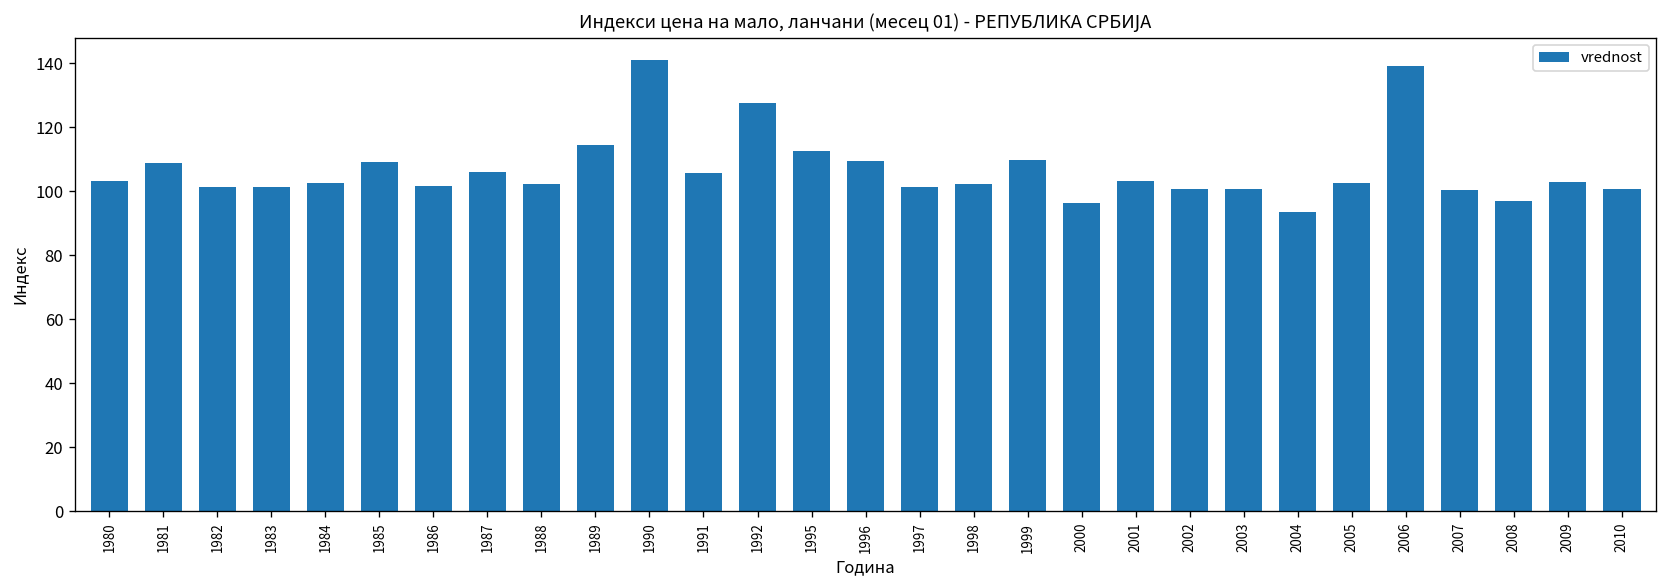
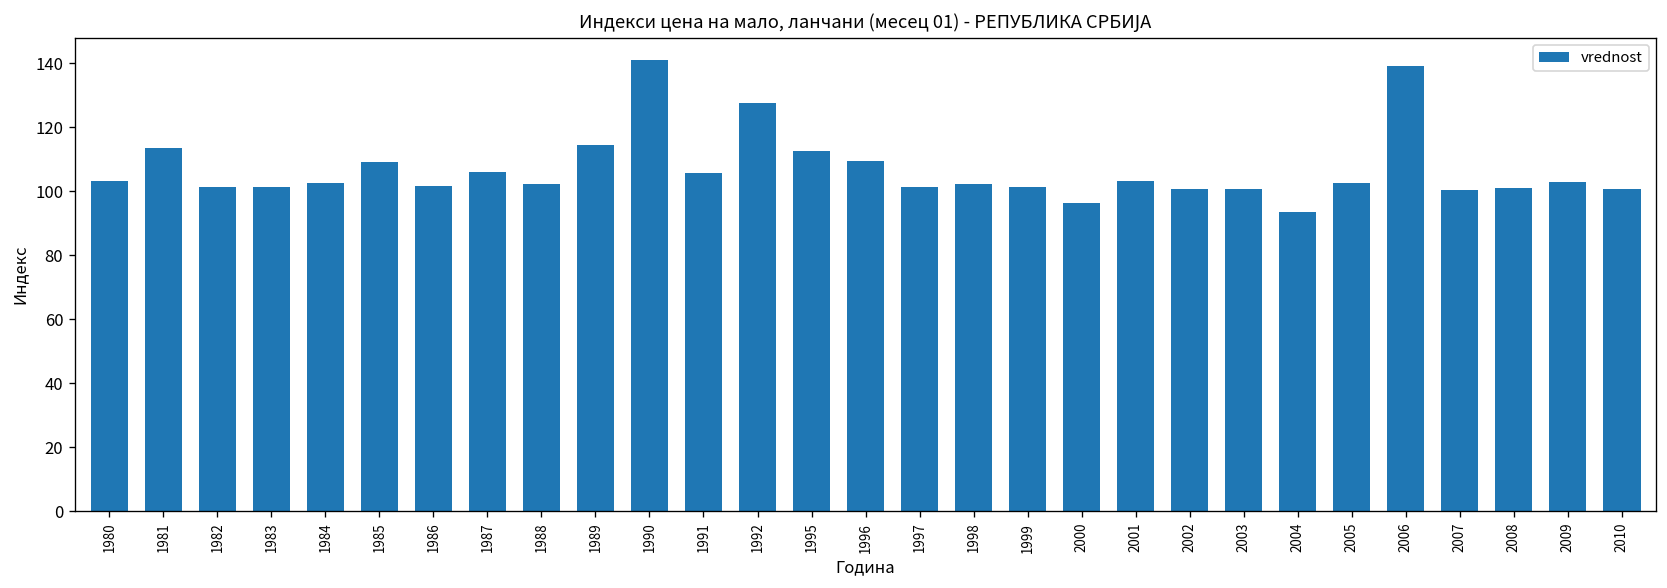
1981: 109 -> 114
1999: 110 -> 101
2008: 97 -> 101
